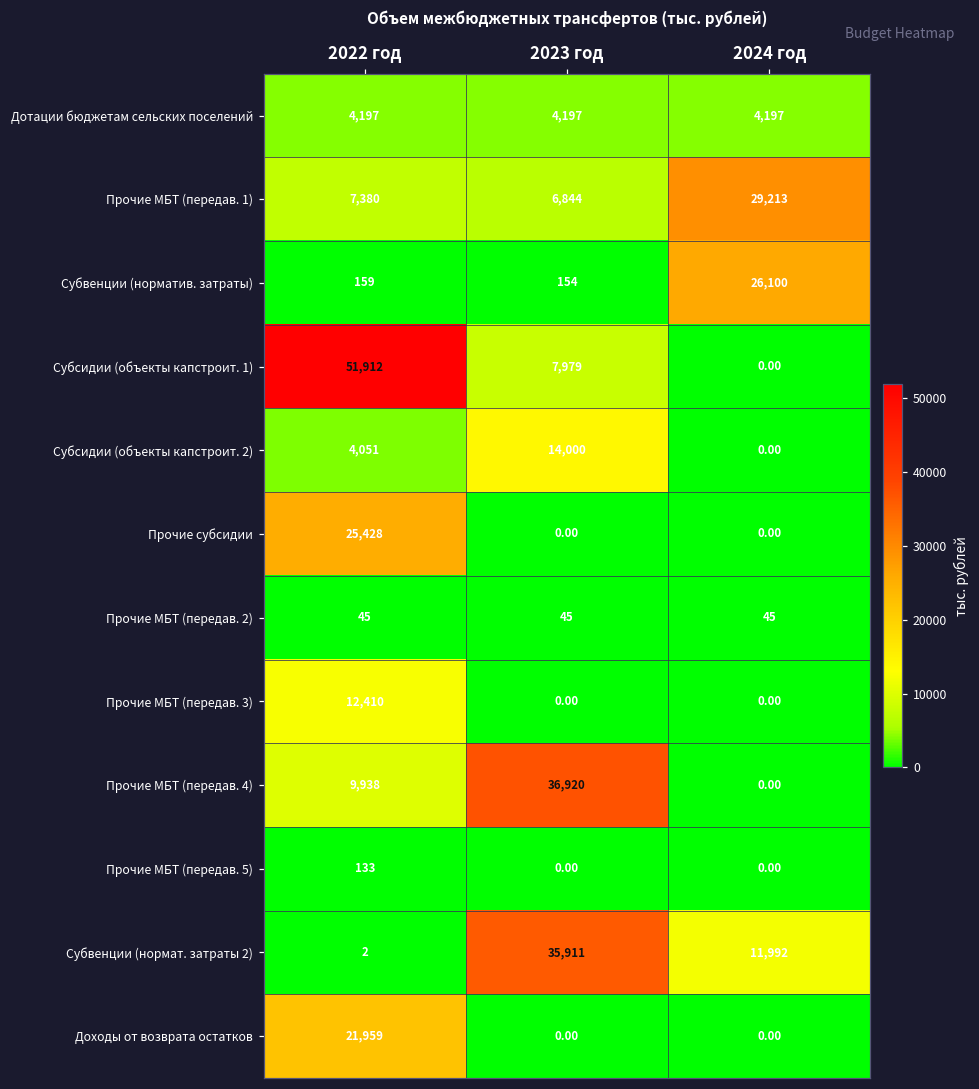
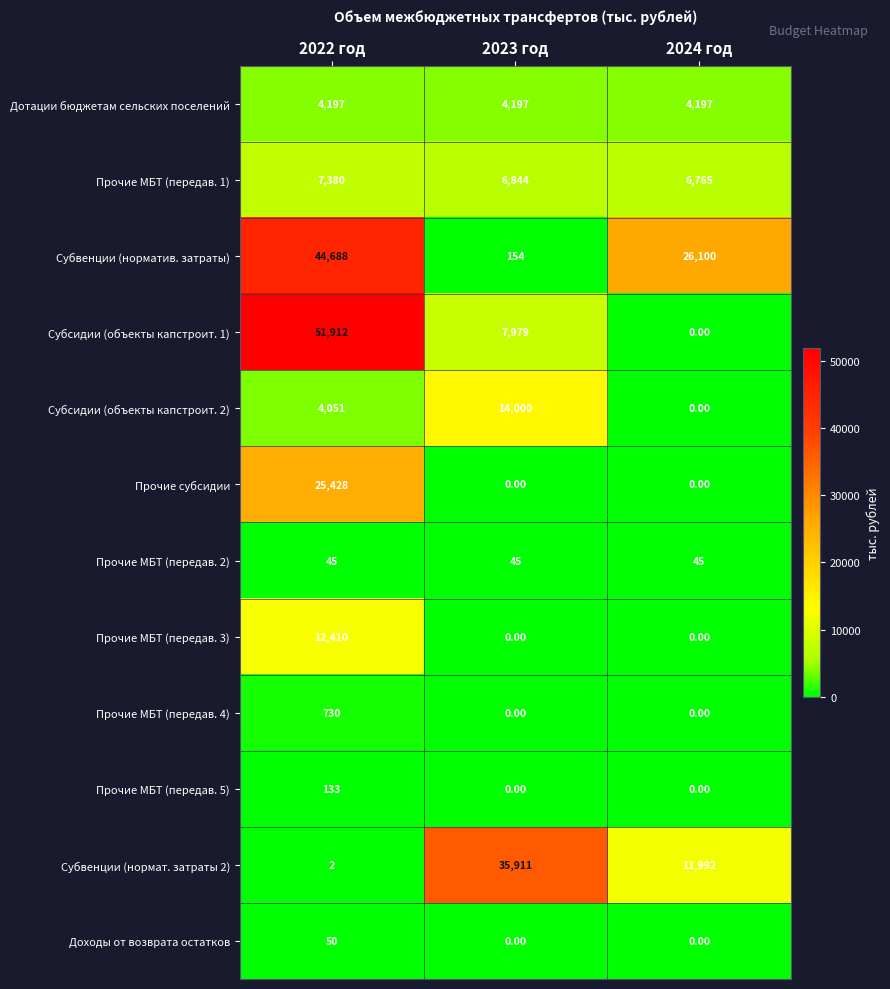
Прочие МБТ (передав. 1), 2024 год: 29,213 -> 6,765
Субвенции (норматив. затраты), 2022 год: 159 -> 44,688
Прочие МБТ (передав. 4), 2022 год: 9,938 -> 730
Прочие МБТ (передав. 4), 2023 год: 36,920 -> 0.00
Доходы от возврата остатков, 2022 год: 21,959 -> 50
